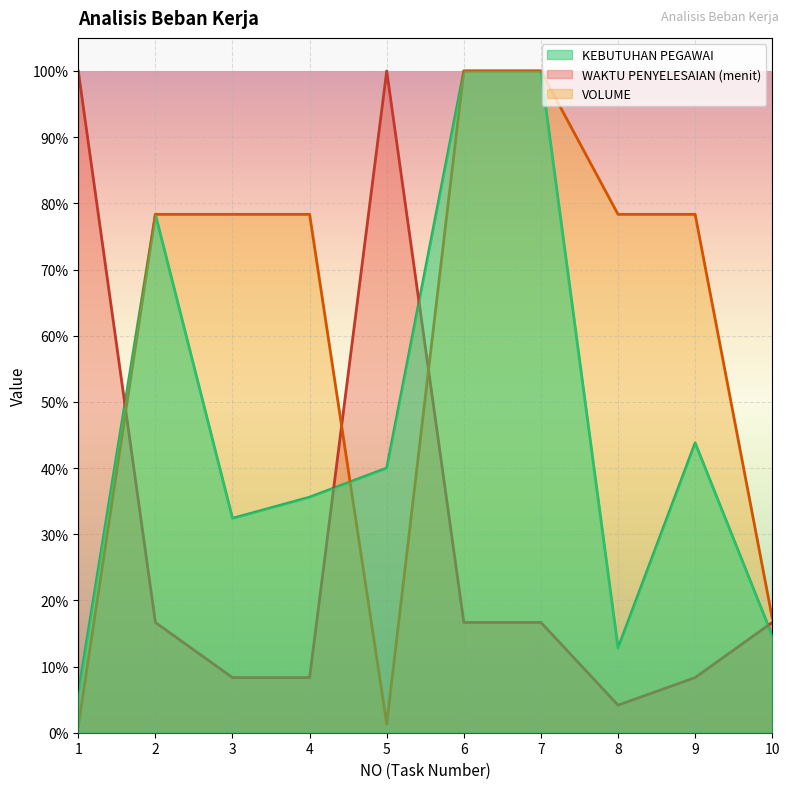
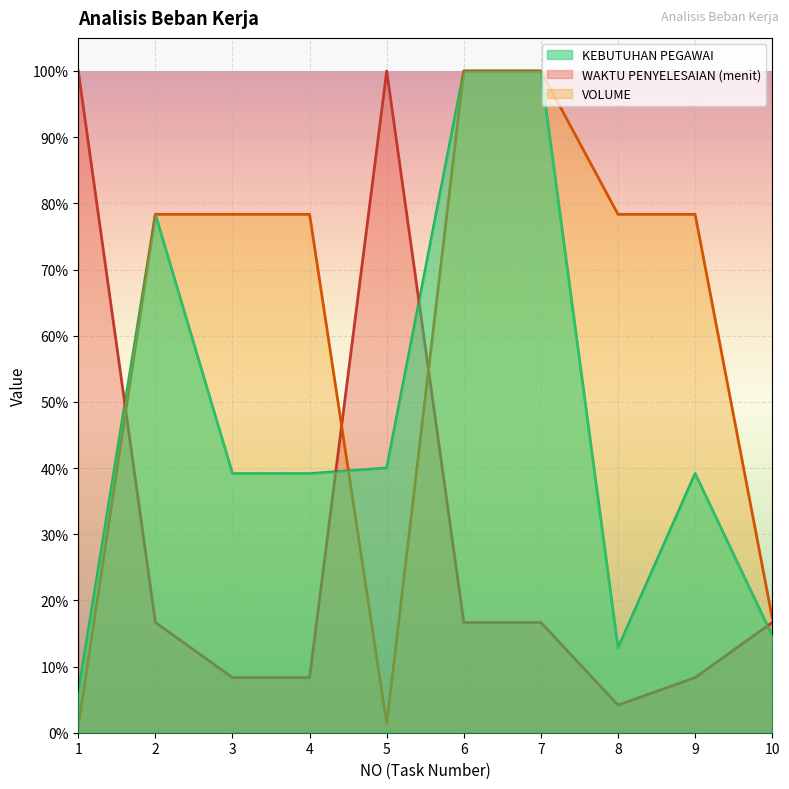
KEBUTUHAN PEGAWAI, 3: 32% -> 39%
KEBUTUHAN PEGAWAI, 4: 36% -> 39%
KEBUTUHAN PEGAWAI, 9: 44% -> 39%
